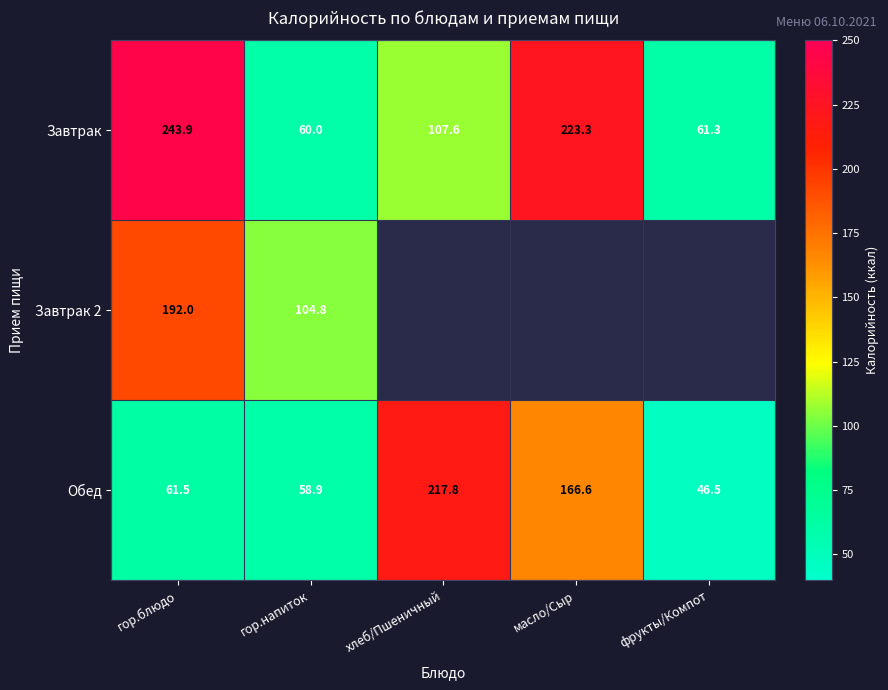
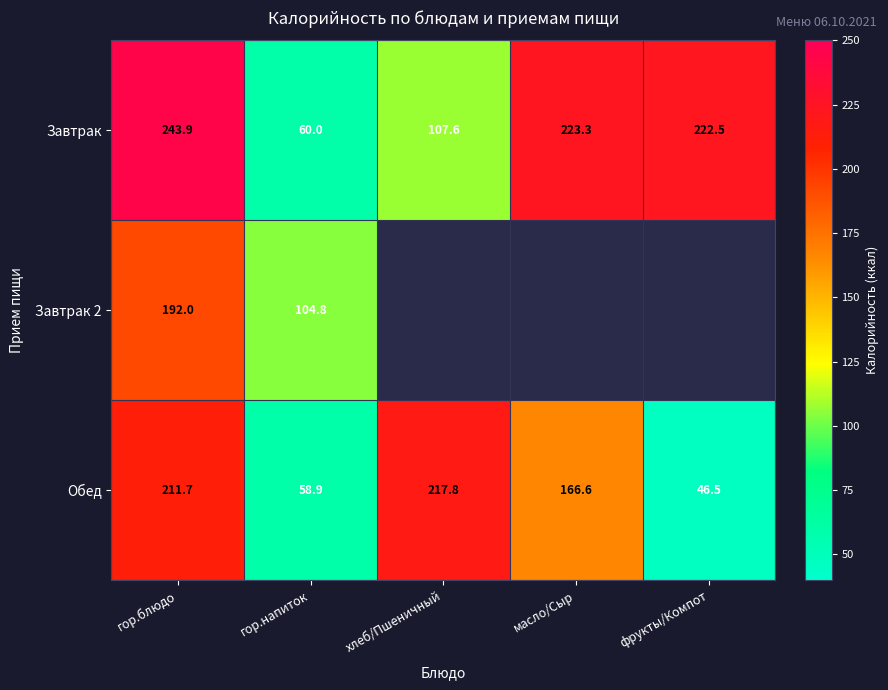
Завтрак, фрукты/Компот: 61.3 -> 222.5
Обед, гор.блюдо: 61.5 -> 211.7
